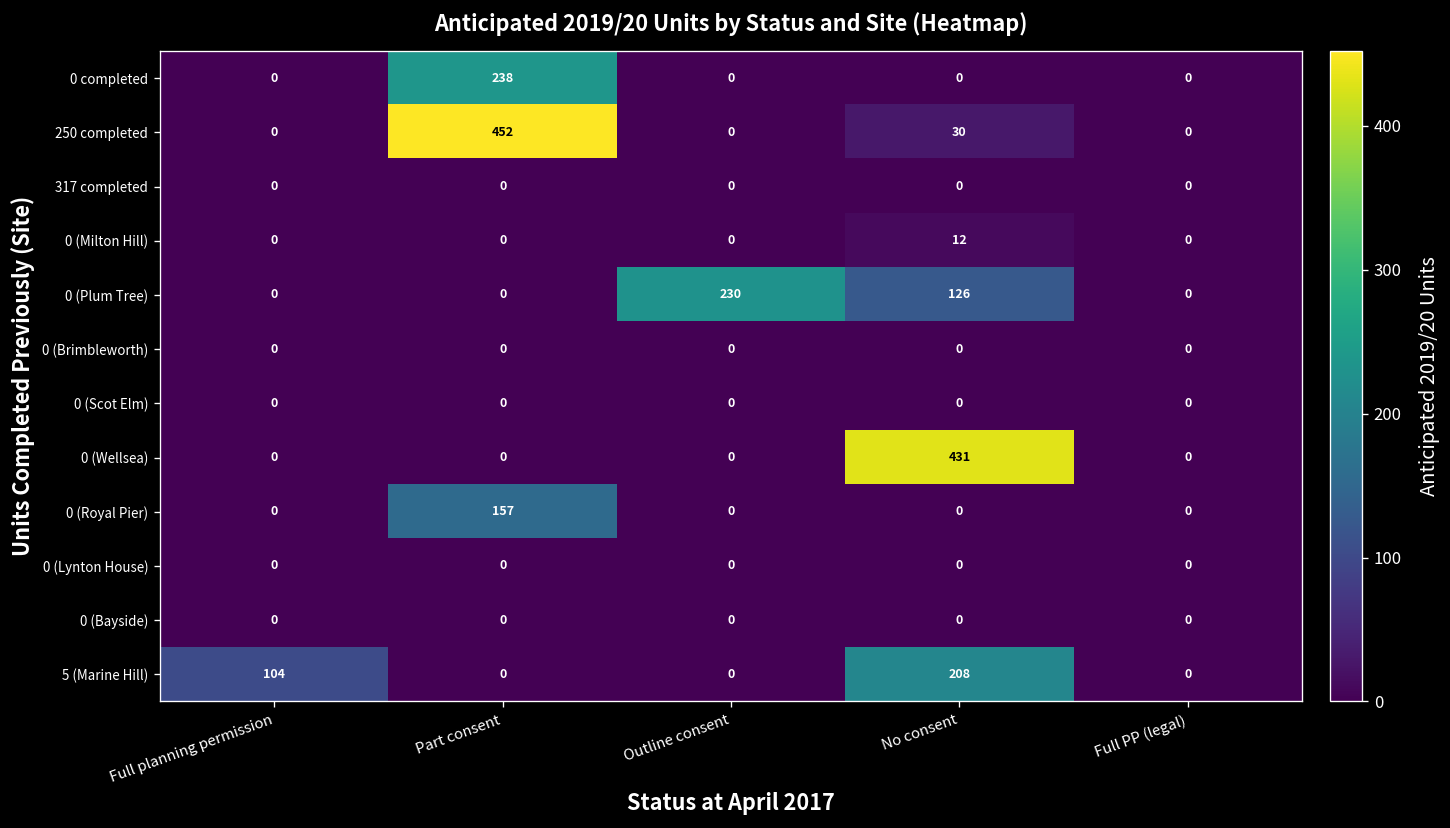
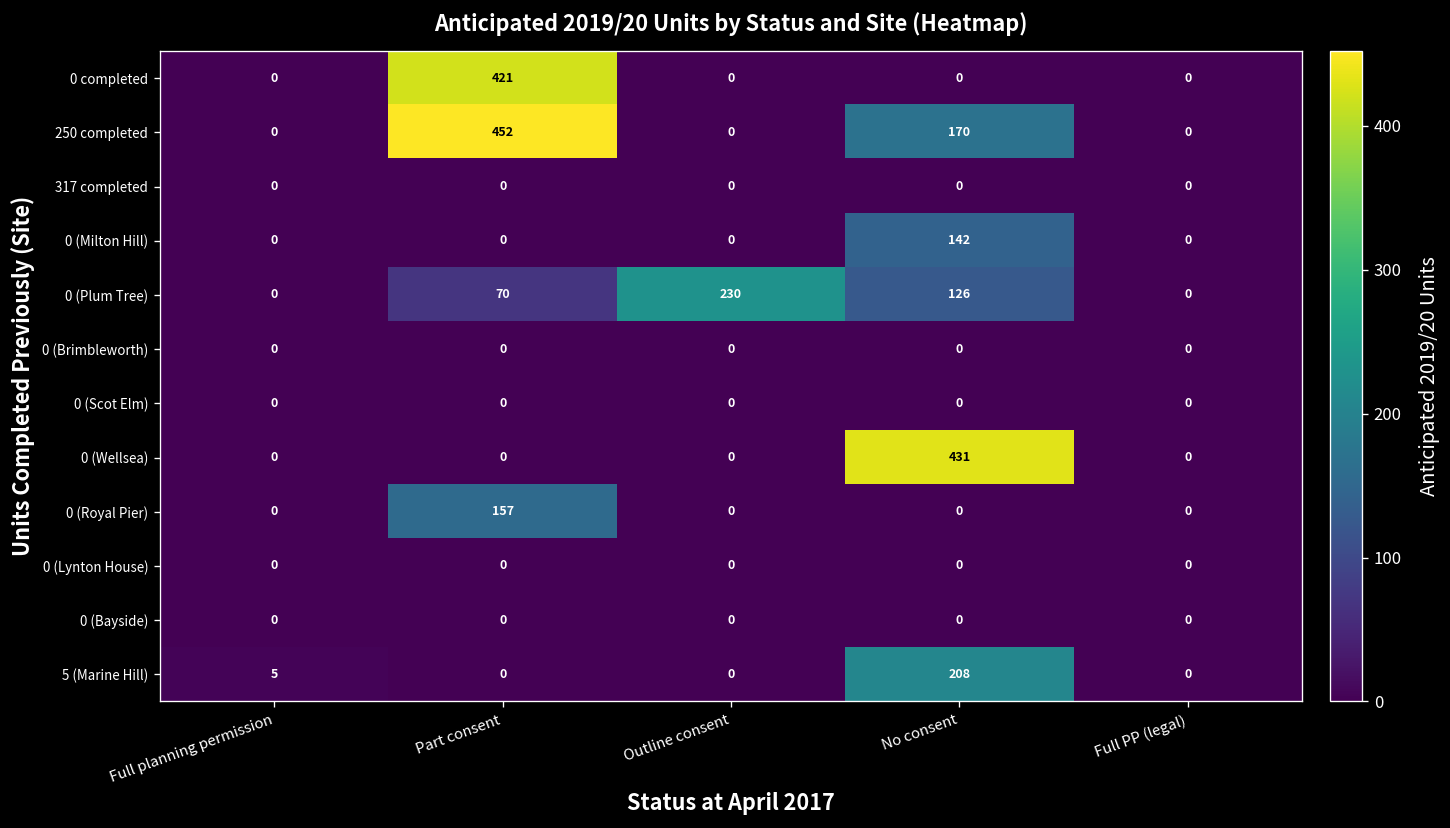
0 completed, Part consent: 238 -> 421
250 completed, No consent: 30 -> 170
0 (Milton Hill), No consent: 12 -> 142
0 (Plum Tree), Part consent: 0 -> 70
5 (Marine Hill), Full planning permission: 104 -> 5
